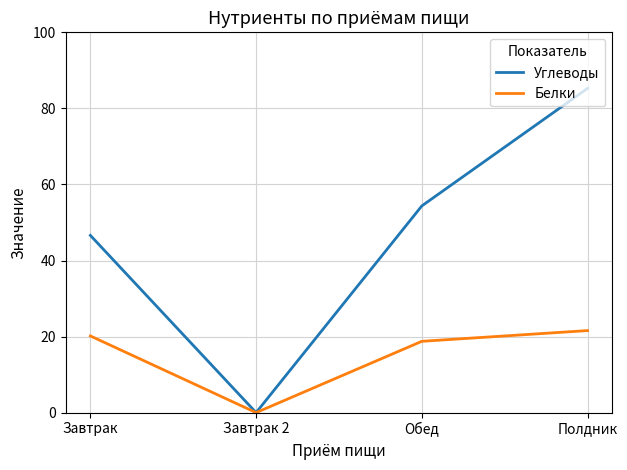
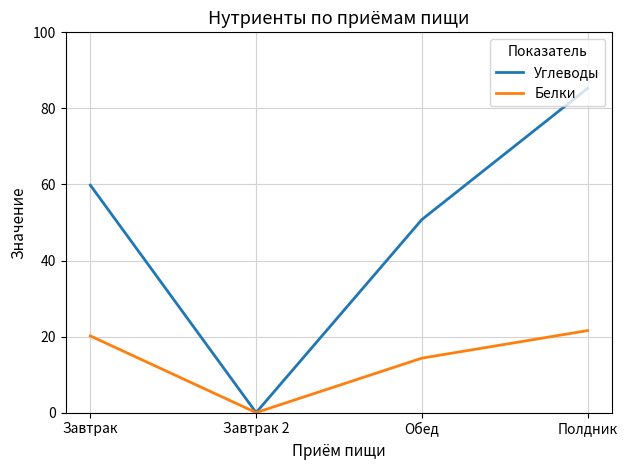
Углеводы, Завтрак: 47 -> 60
Углеводы, Обед: 54 -> 51
Белки, Обед: 19 -> 14
